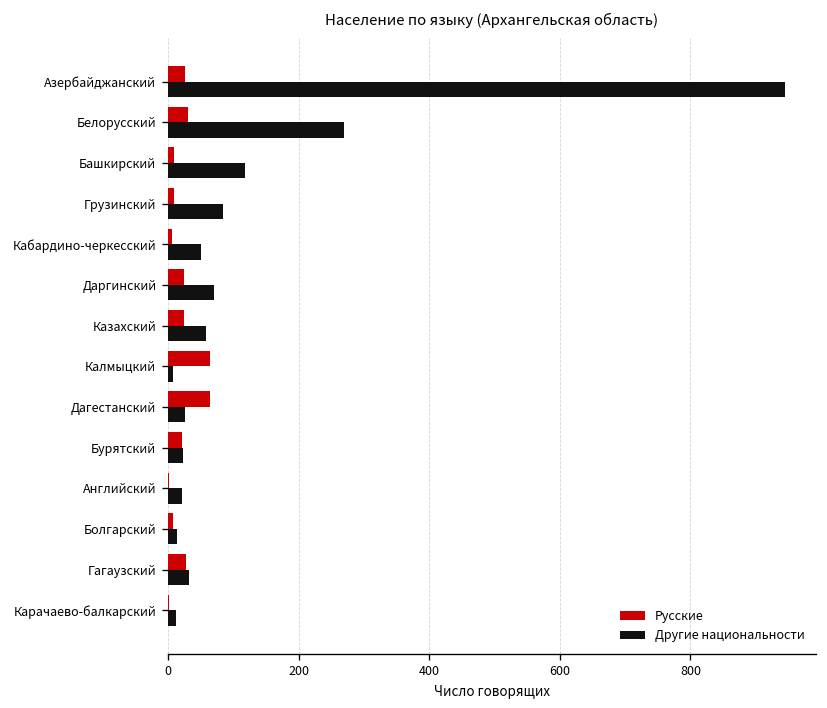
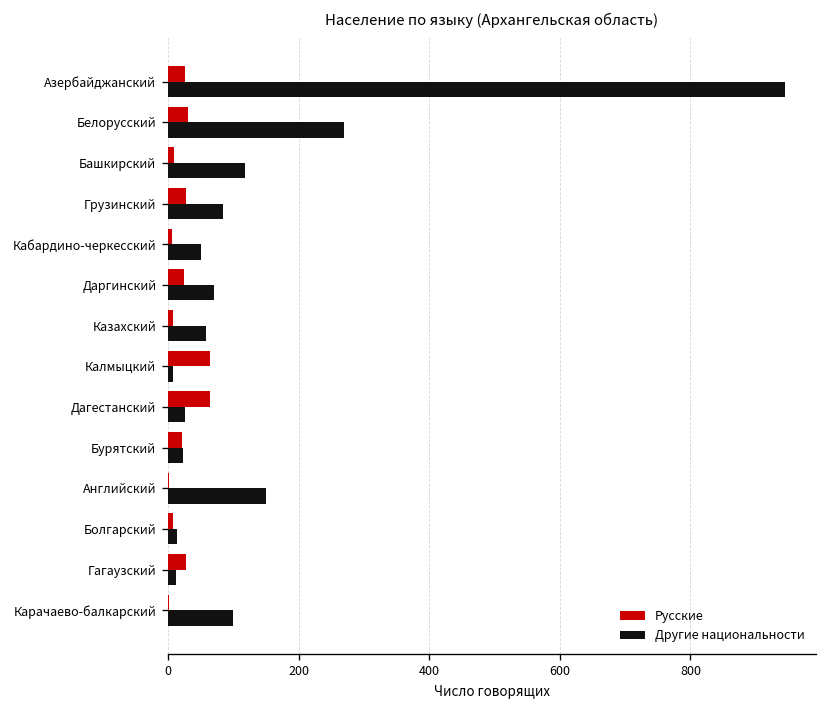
Русские, Грузинский: 10 -> 30
Русские, Казахский: 20 -> 10
Другие национальности, Английский: 20 -> 150
Другие национальности, Гагаузский: 30 -> 10
Другие национальности, Карачаево-балкарский: 10 -> 100
